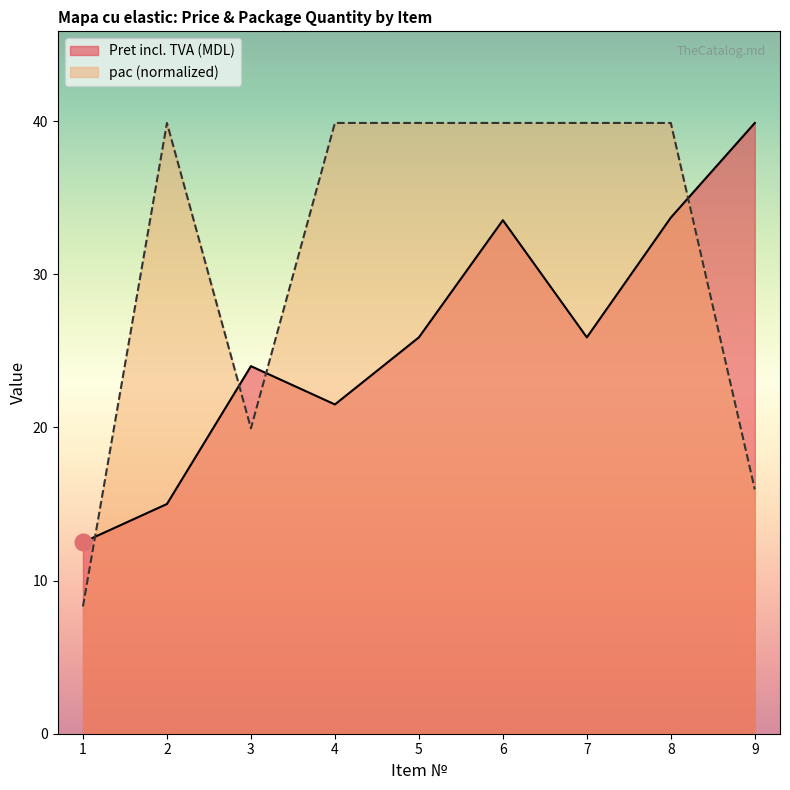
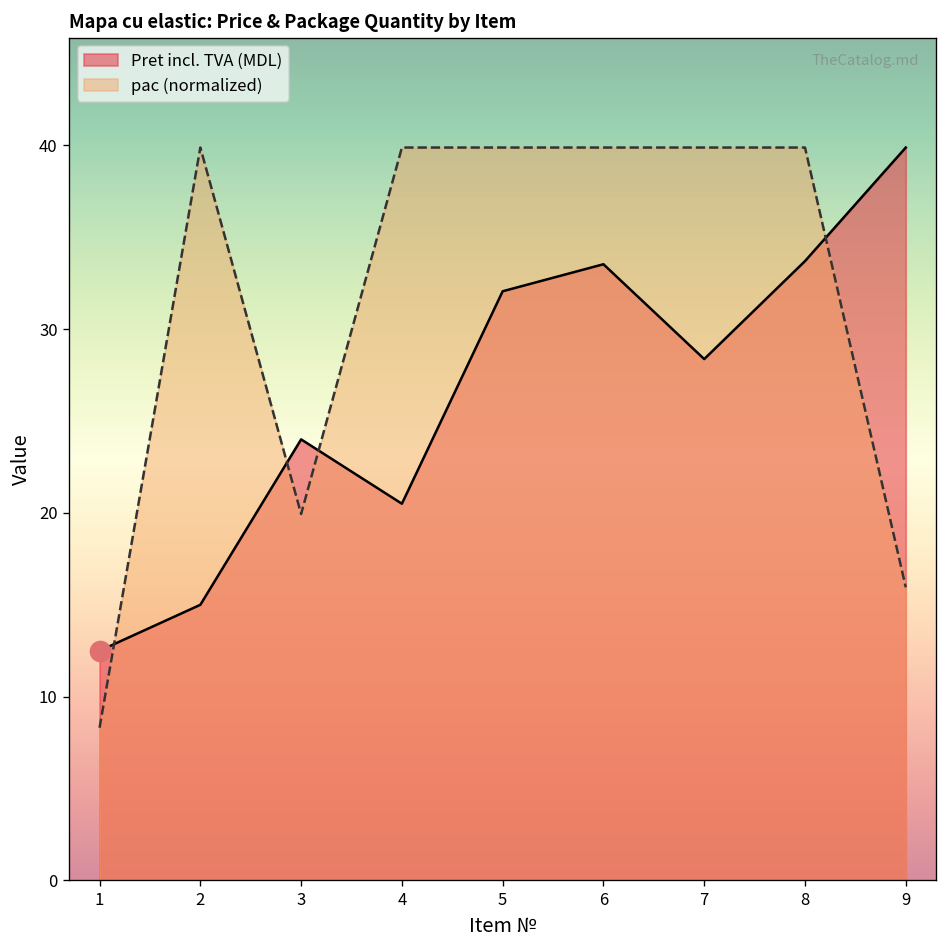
Pret incl. TVA (MDL), 4: 21.5 -> 20.5
Pret incl. TVA (MDL), 5: 25.9 -> 32.1
Pret incl. TVA (MDL), 7: 25.9 -> 28.4
